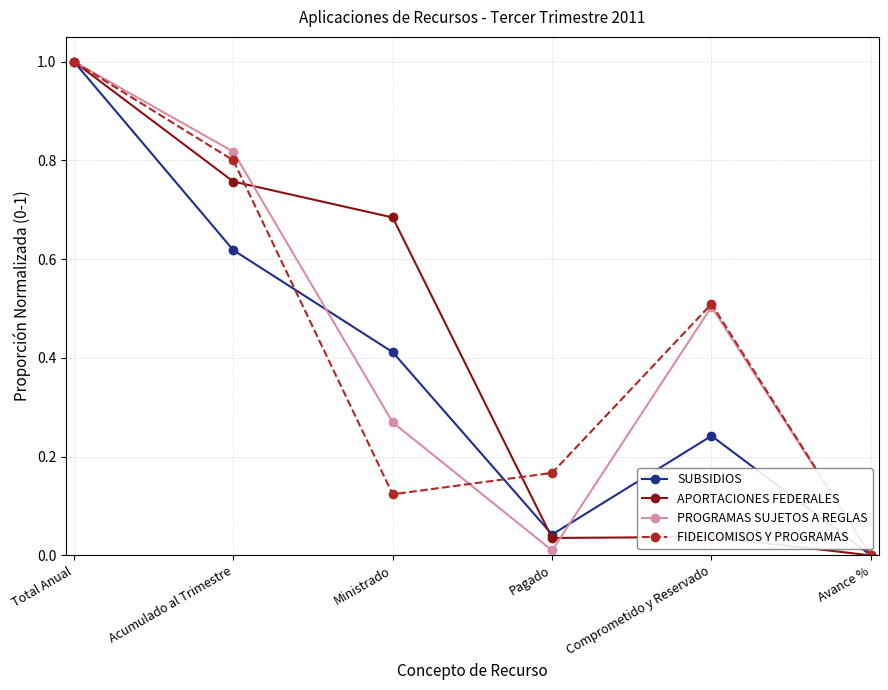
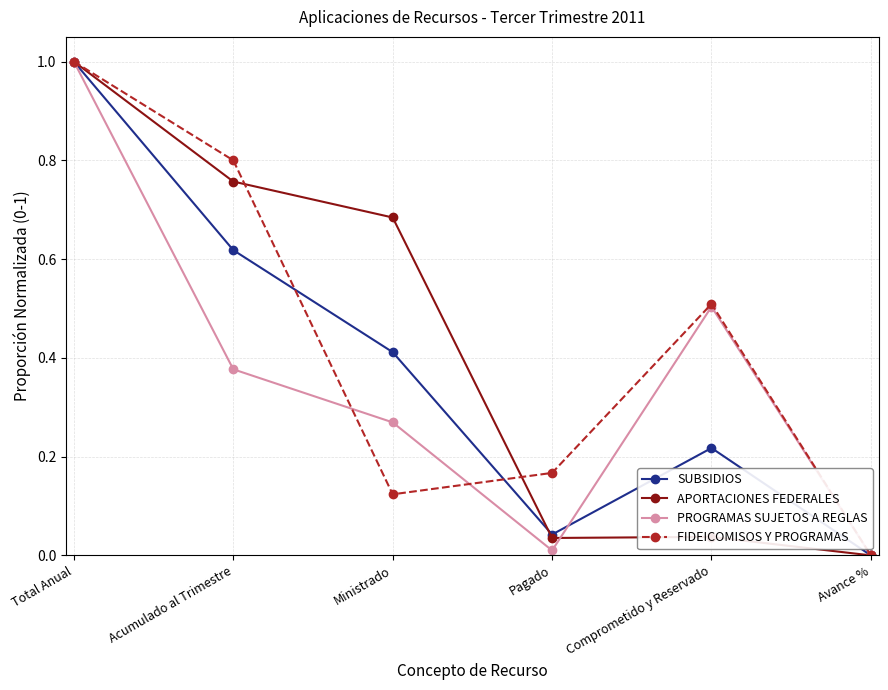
PROGRAMAS SUJETOS A REGLAS, Acumulado al Trimestre: 0.82 -> 0.38
SUBSIDIOS, Comprometido y Reservado: 0.24 -> 0.22
